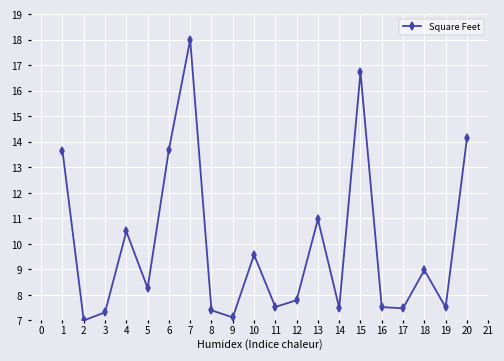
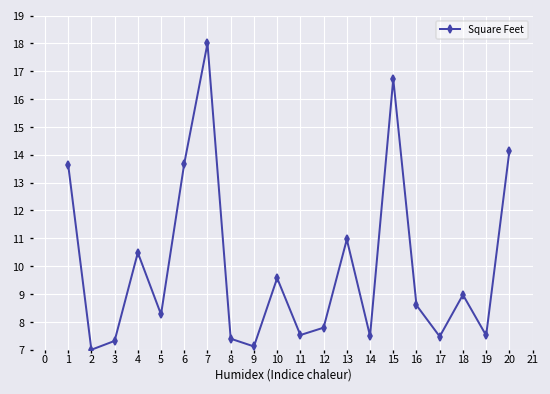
16: 7.5 -> 8.6
